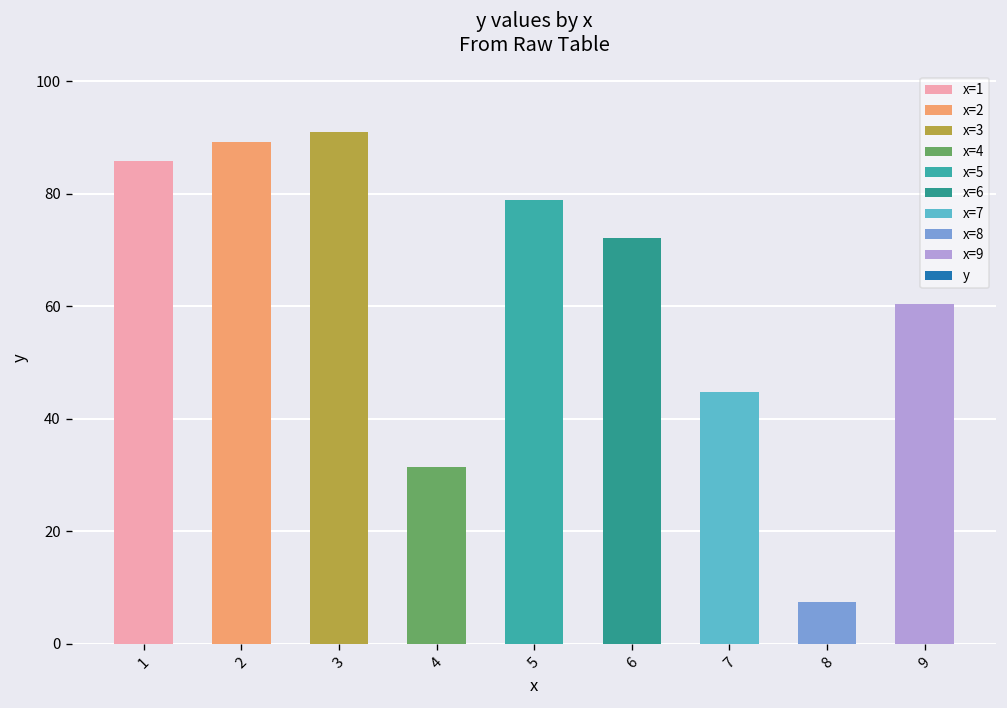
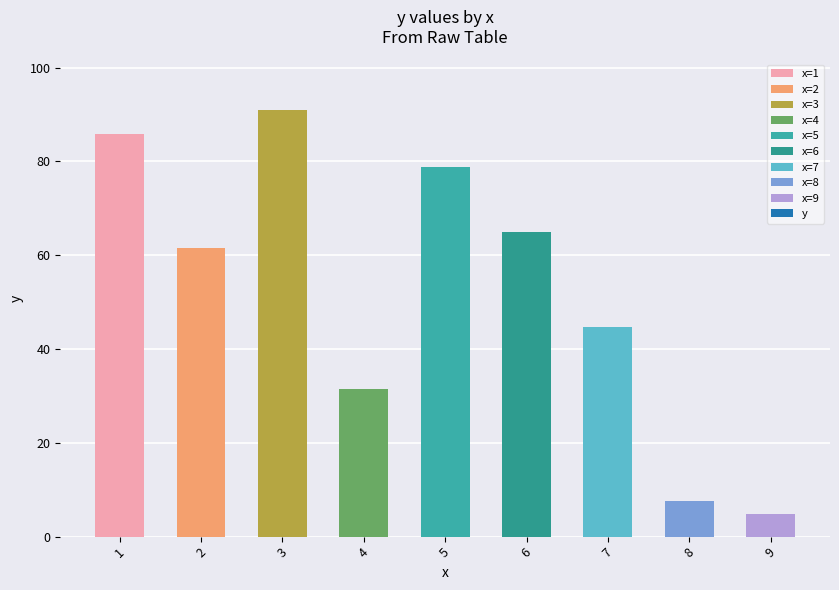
2: 89 -> 61
6: 72 -> 65
9: 60 -> 5
